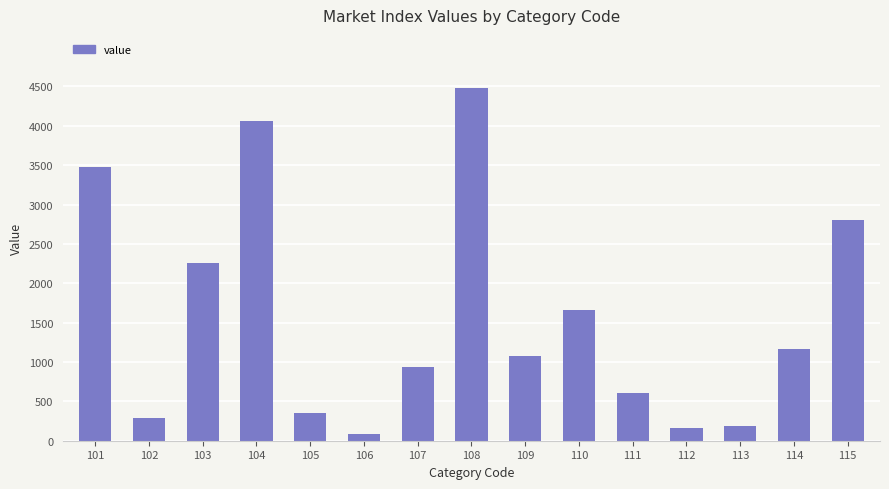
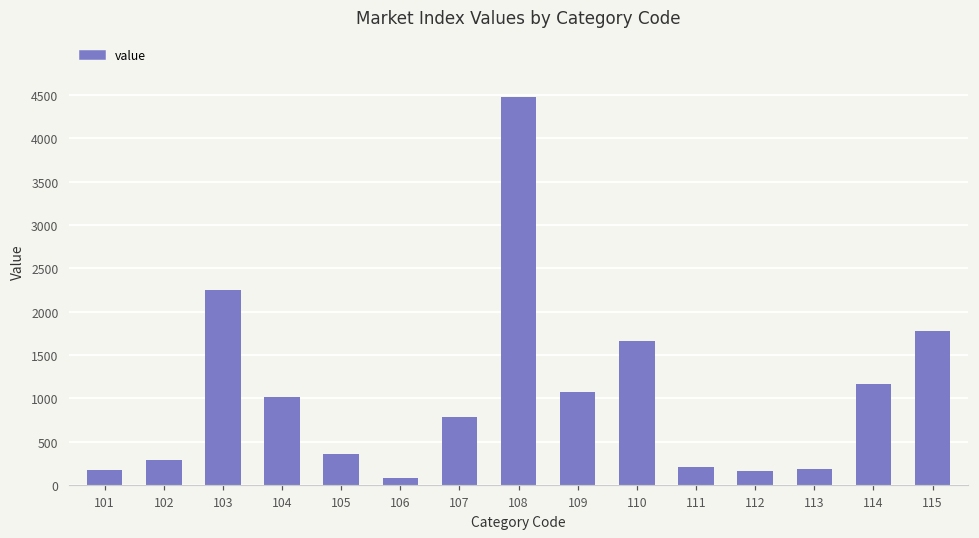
101: 3500 -> 200
104: 4100 -> 1000
107: 900 -> 800
111: 600 -> 200
115: 2800 -> 1800
